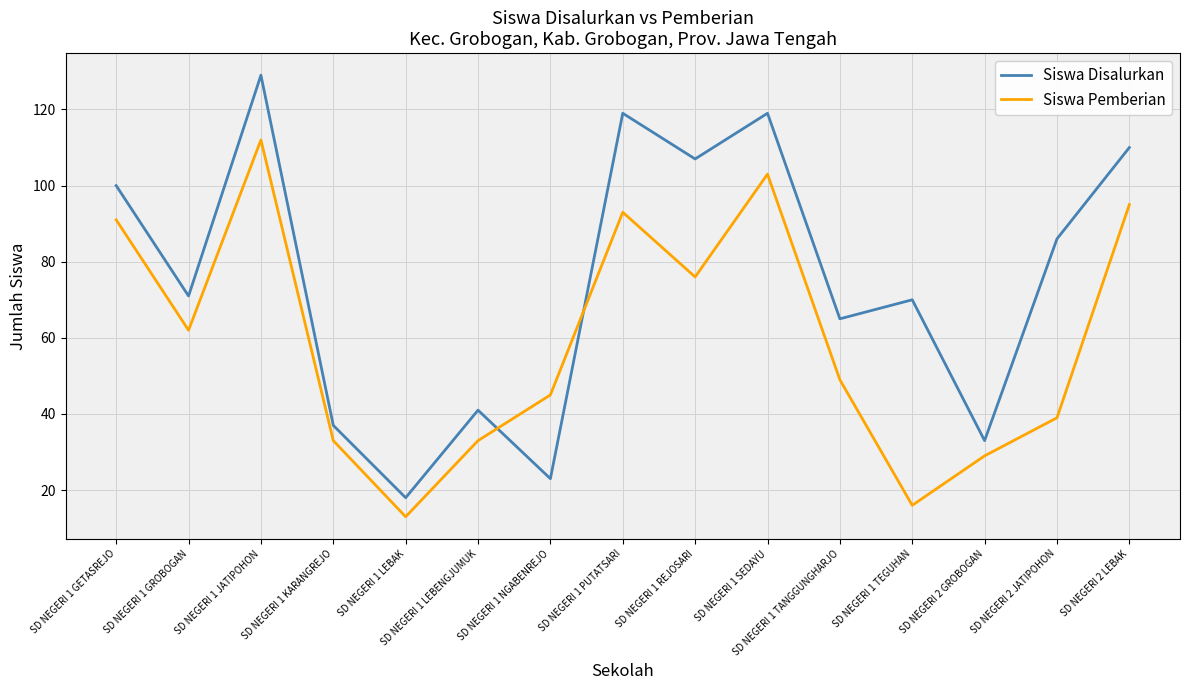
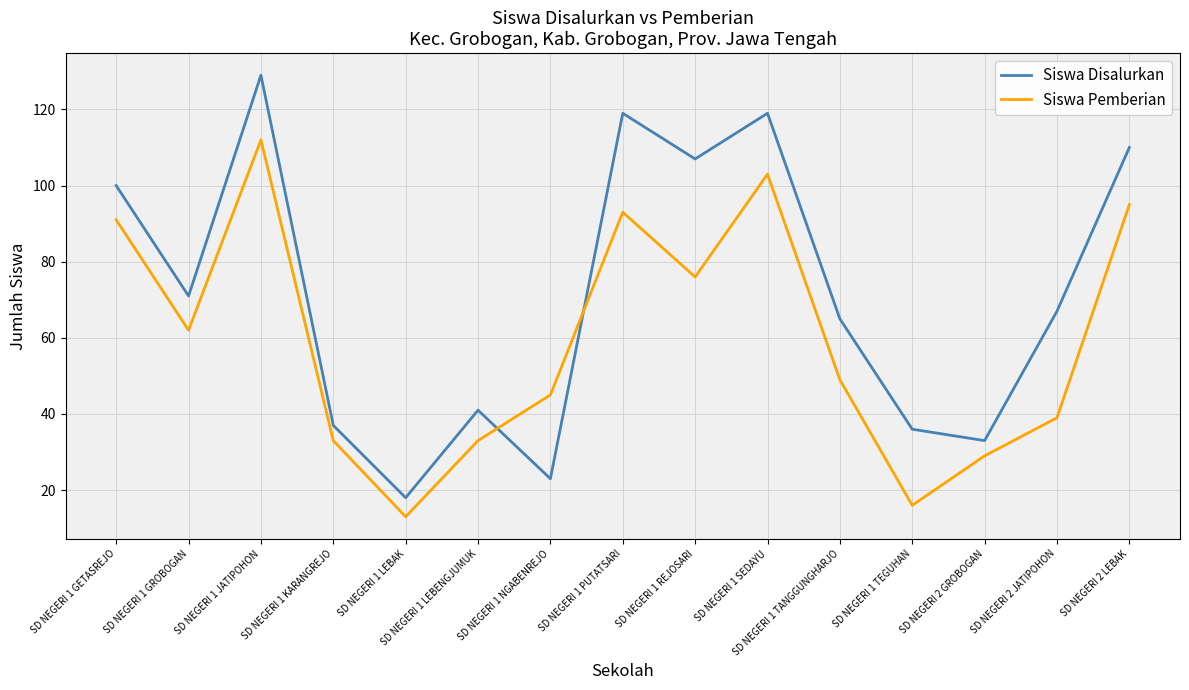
Siswa Disalurkan, SD NEGERI 1 TEGUHAN: 70 -> 36
Siswa Disalurkan, SD NEGERI 2 JATIPOHON: 86 -> 67
